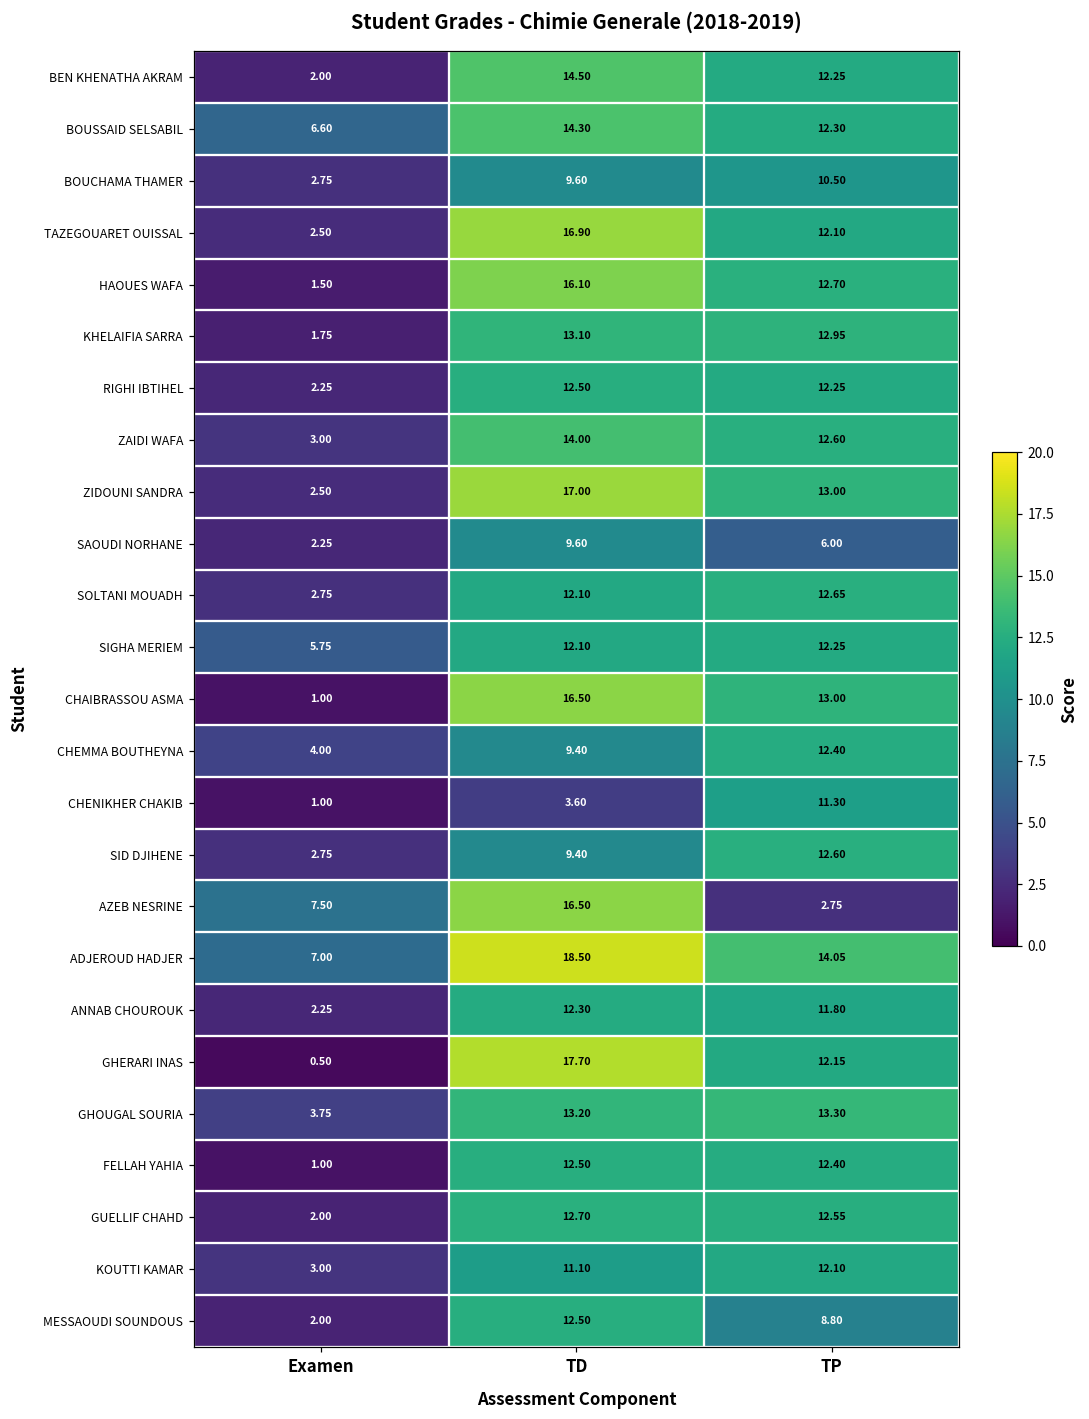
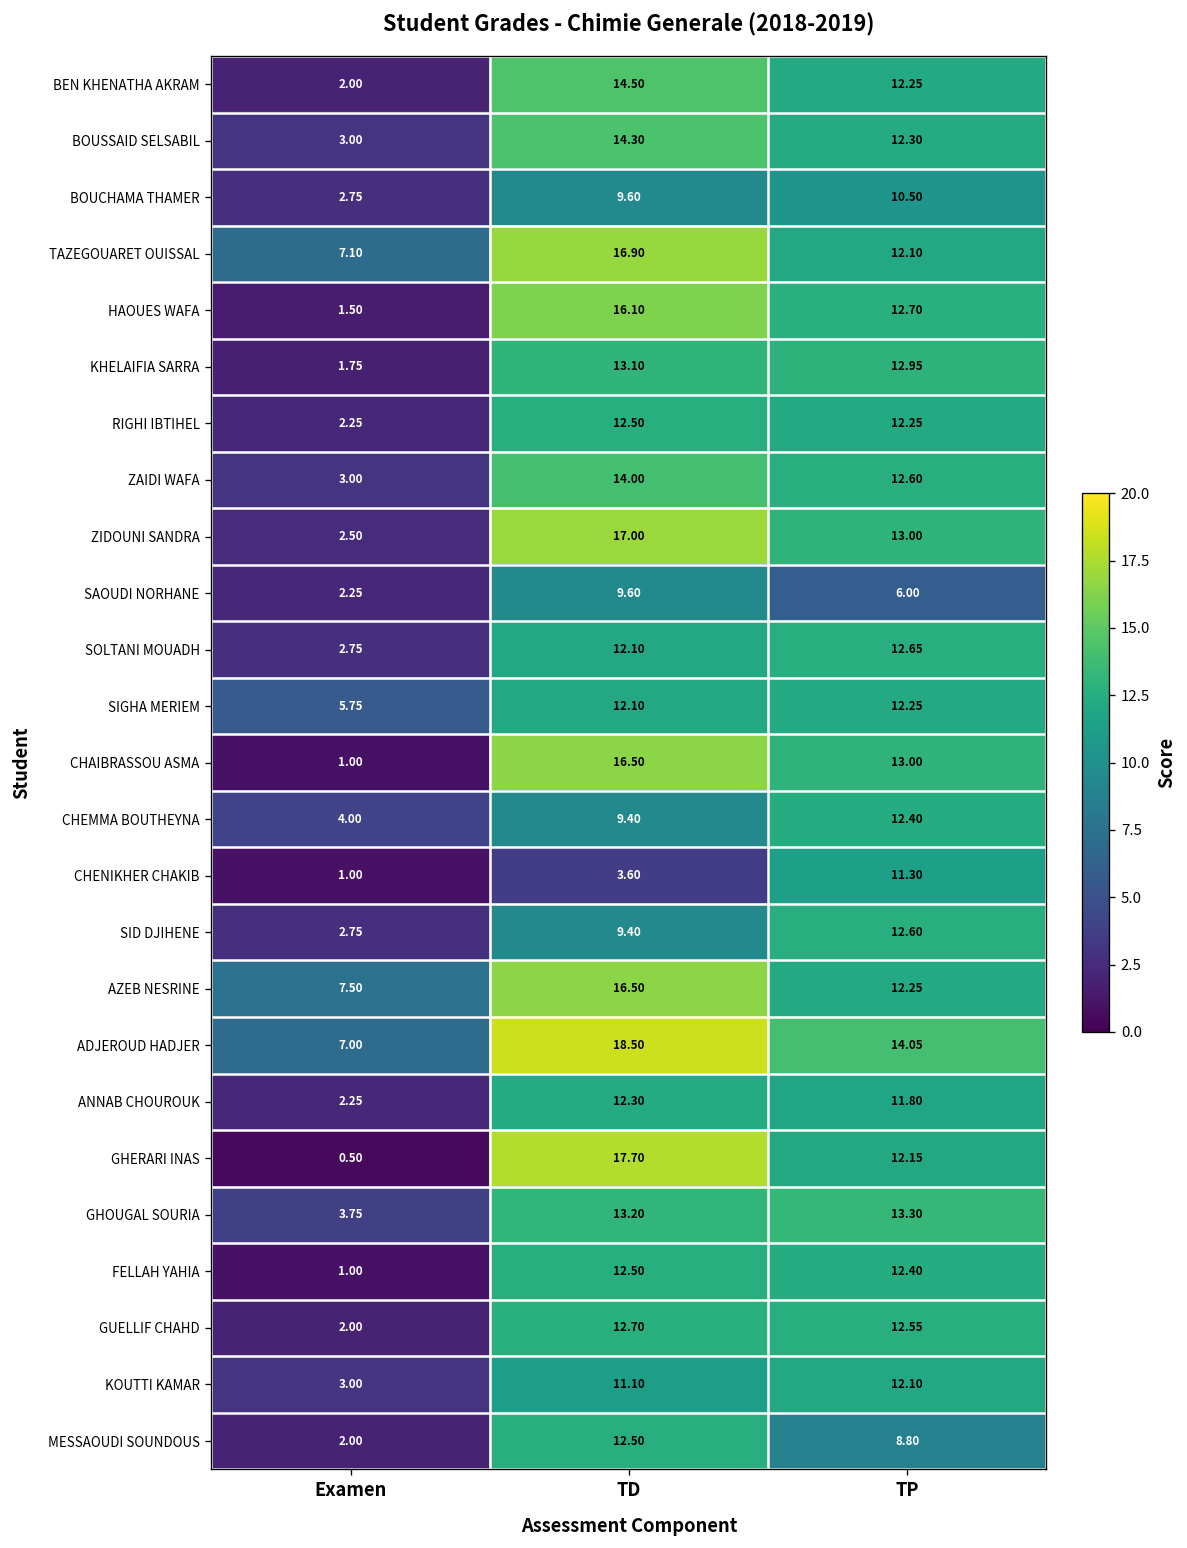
BOUSSAID SELSABIL, Examen: 6.60 -> 3.00
TAZEGOUARET OUISSAL, Examen: 2.50 -> 7.10
AZEB NESRINE, TP: 2.75 -> 12.25
